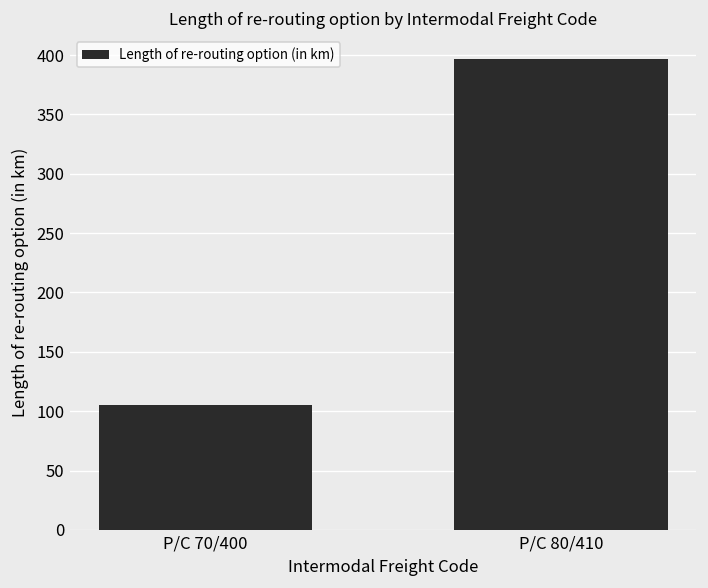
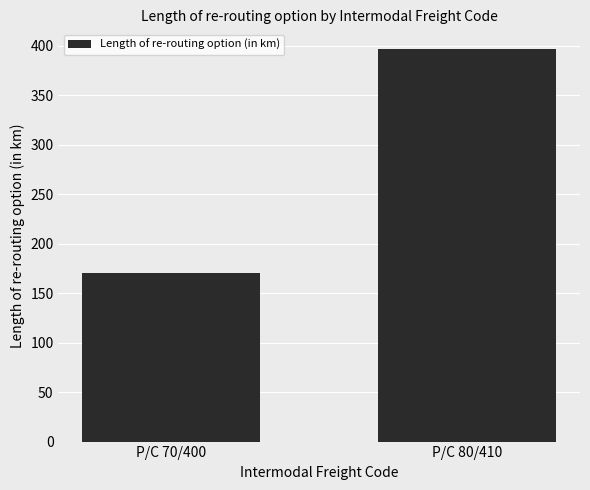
P/C 70/400: 110 -> 170
